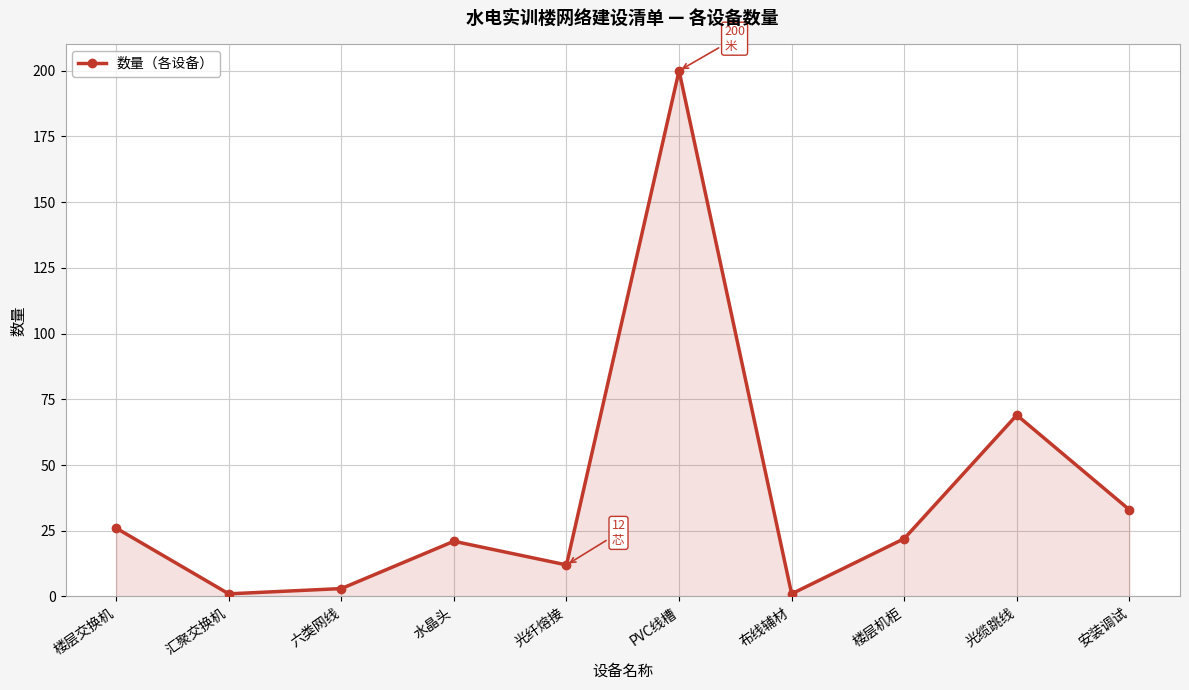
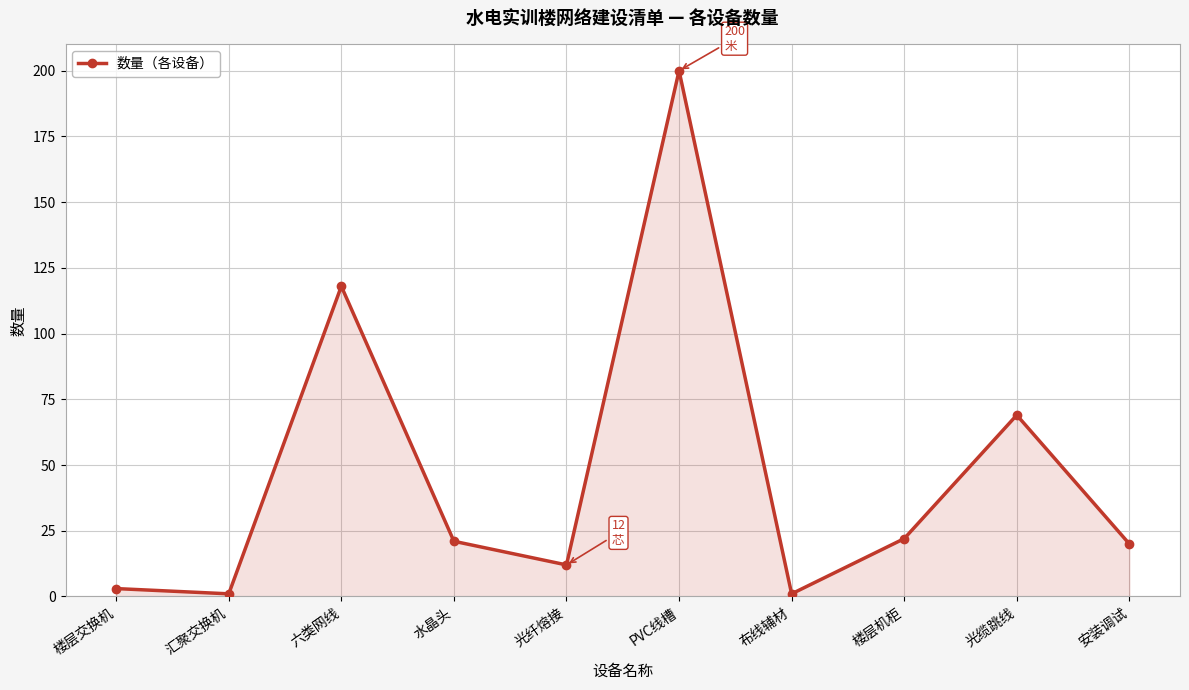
楼层交换机: 26 -> 3
六类网线: 3 -> 118
安装调试: 33 -> 20
